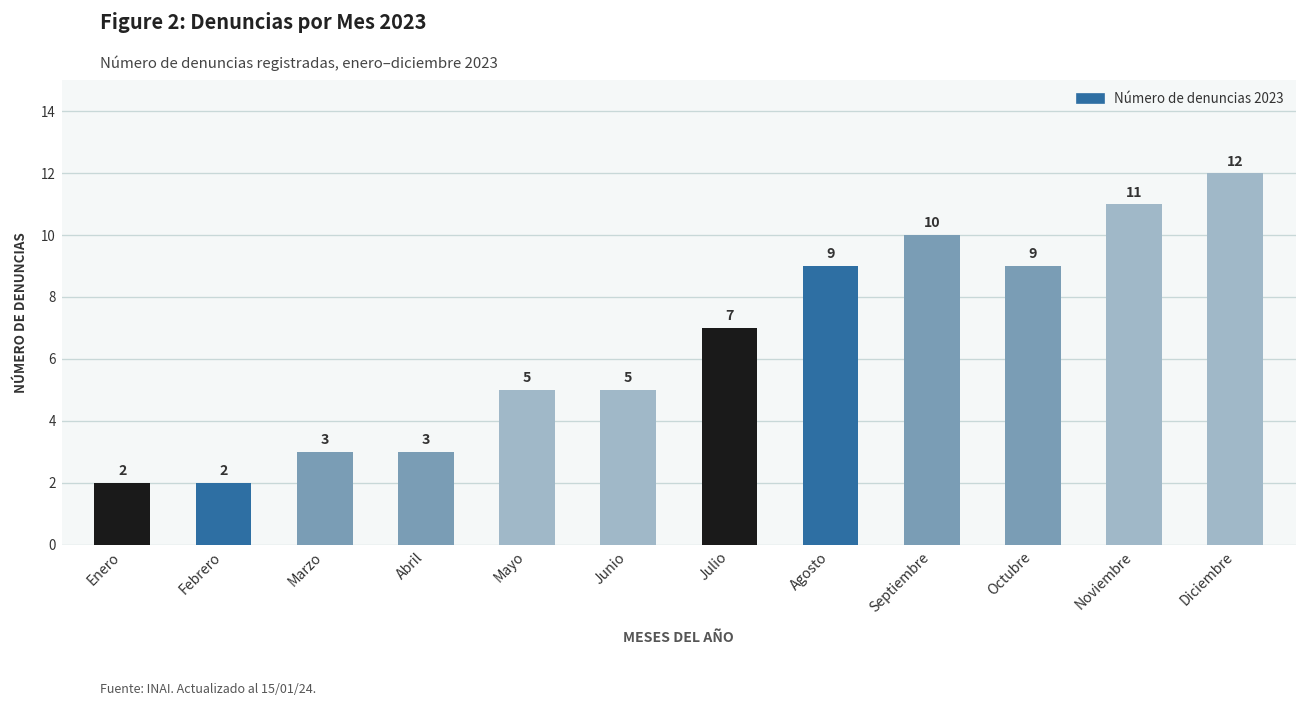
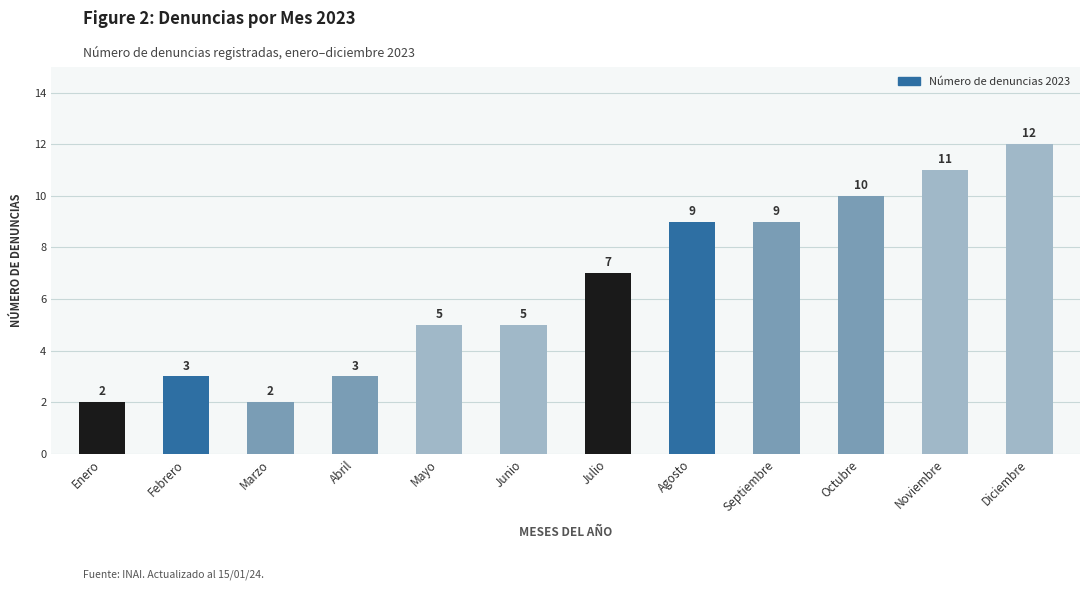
Febrero: 2 -> 3
Marzo: 3 -> 2
Septiembre: 10 -> 9
Octubre: 9 -> 10
